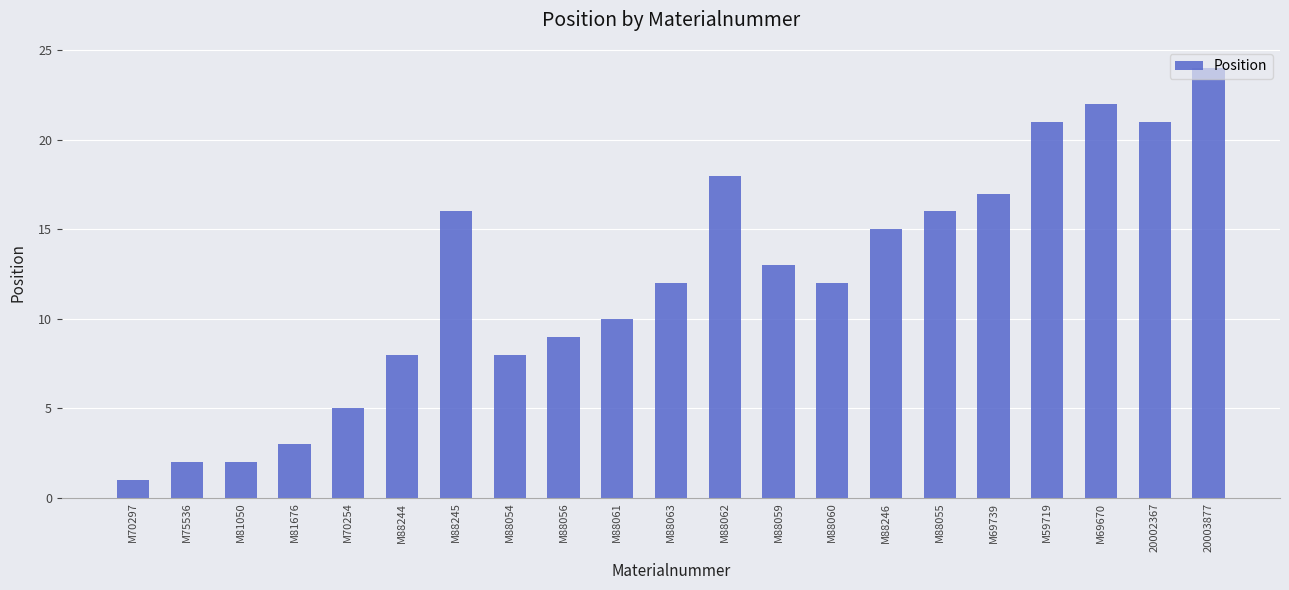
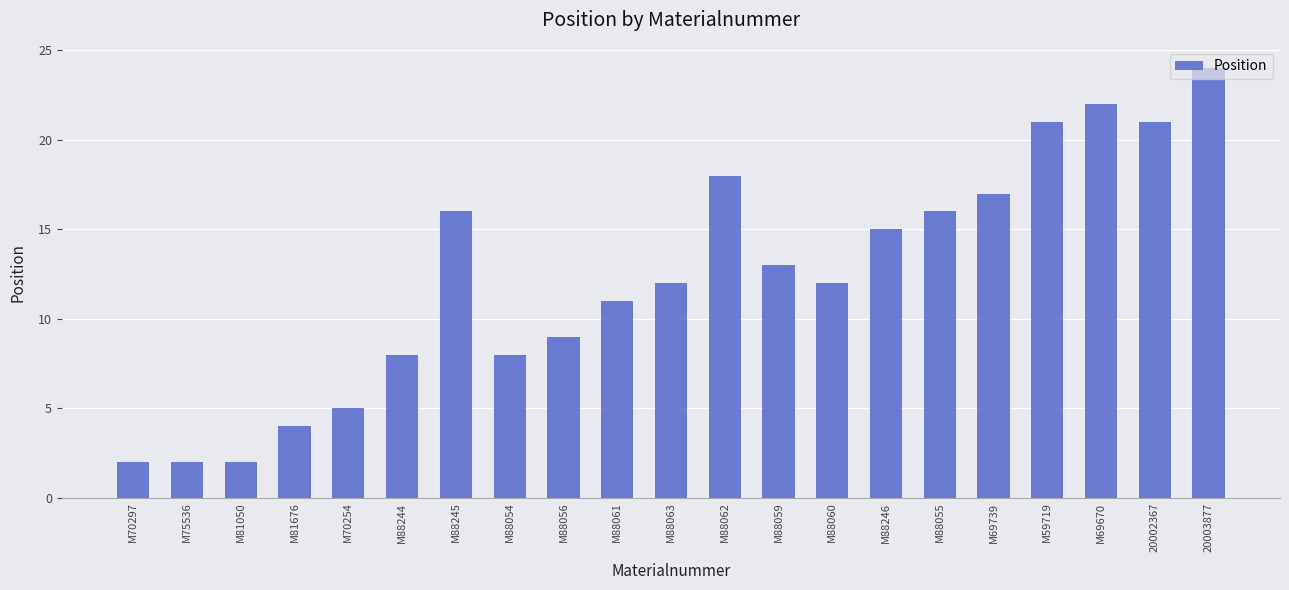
M70297: 1 -> 2
M81676: 3 -> 4
M88061: 10 -> 11
